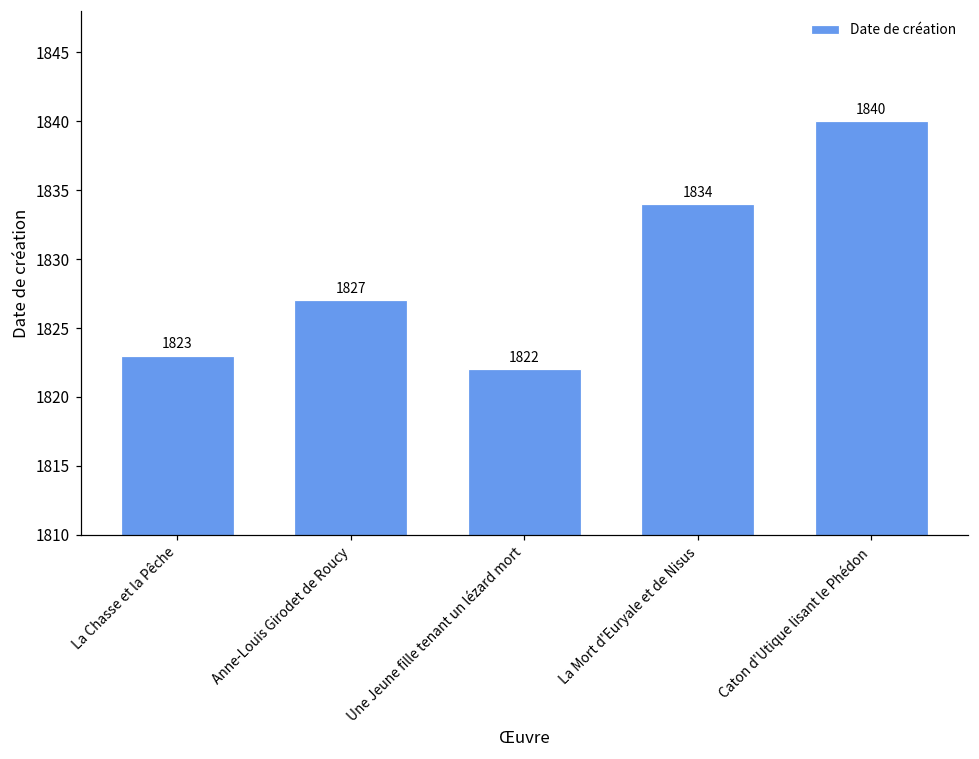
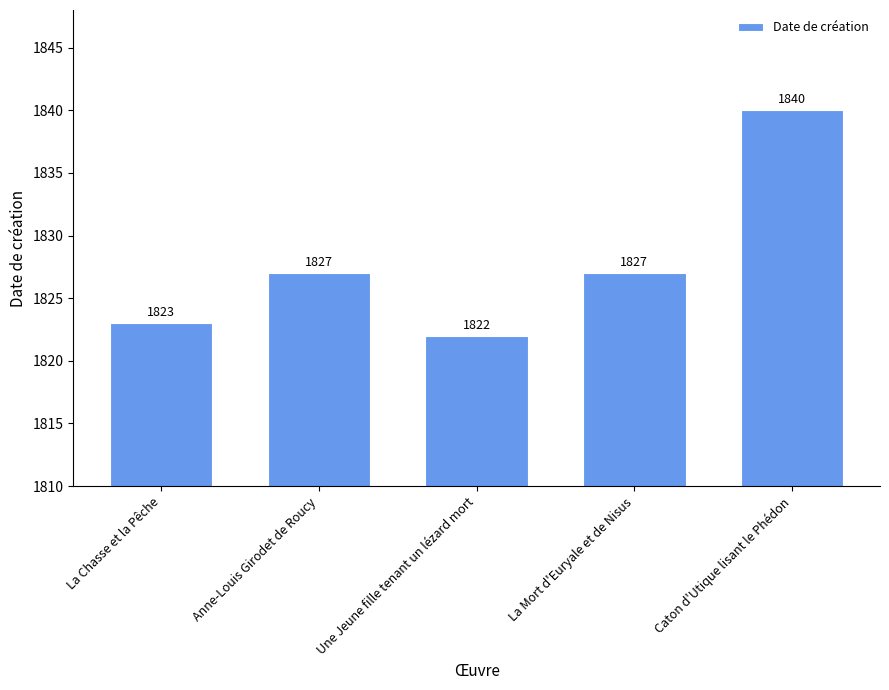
La Mort d'Euryale et de Nisus: 1834 -> 1827
